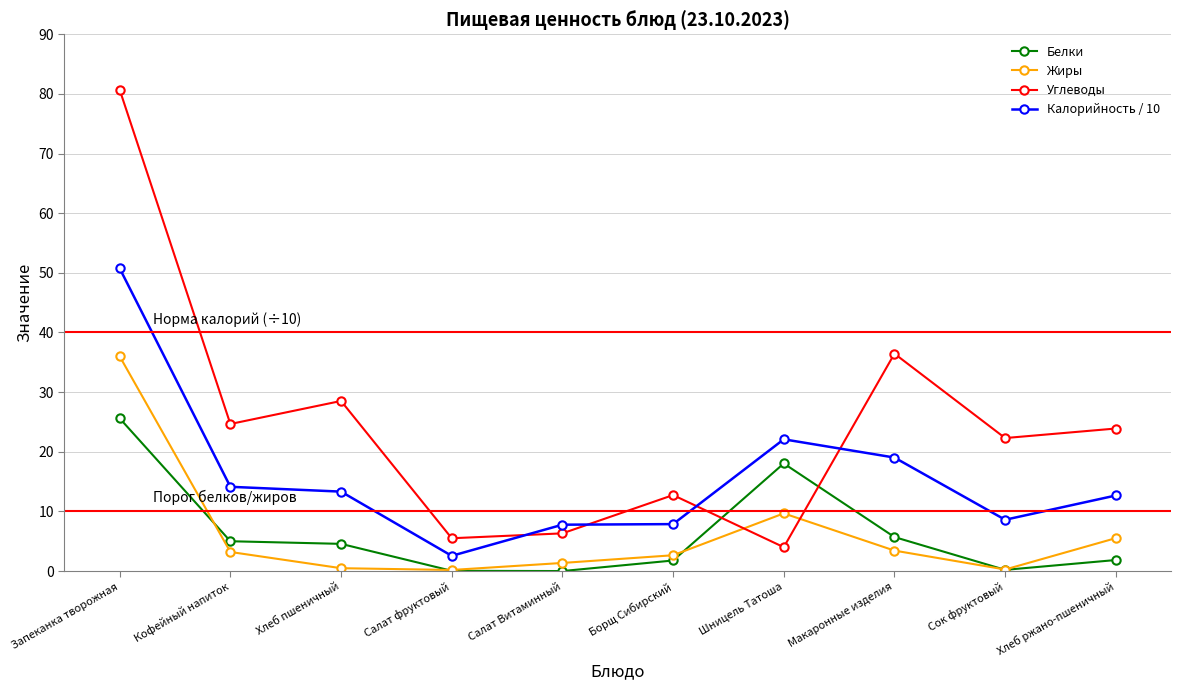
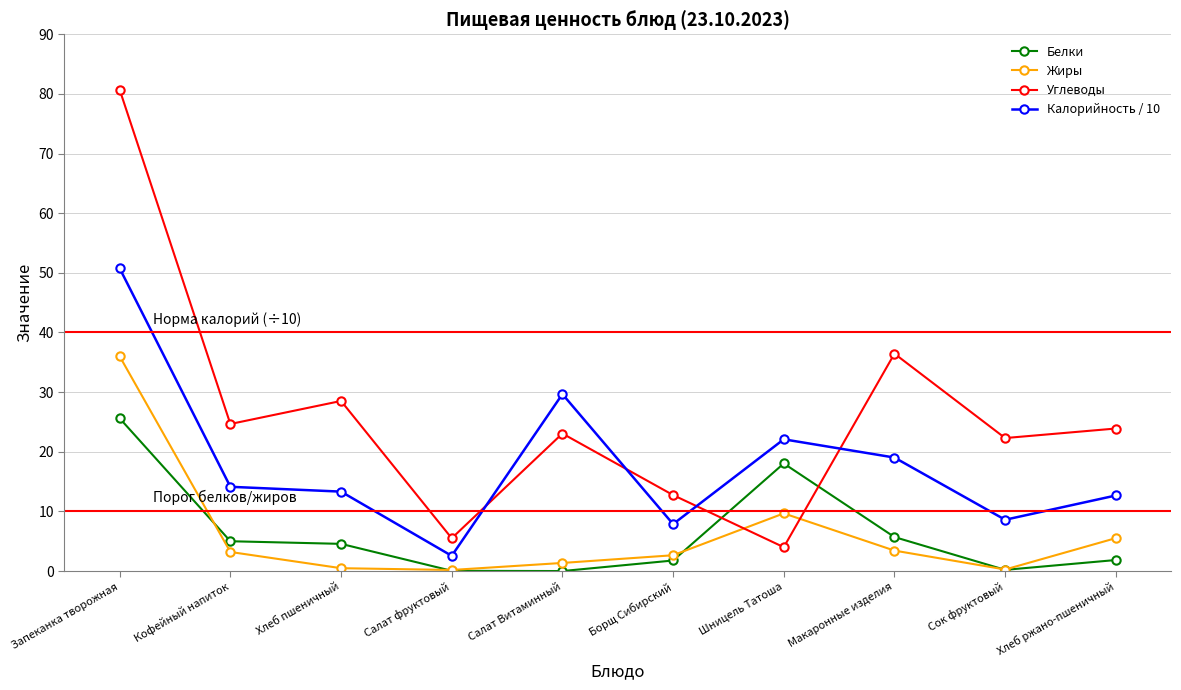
Углеводы, Салат Витаминный: 6 -> 23
Калорийность / 10, Салат Витаминный: 8 -> 30
